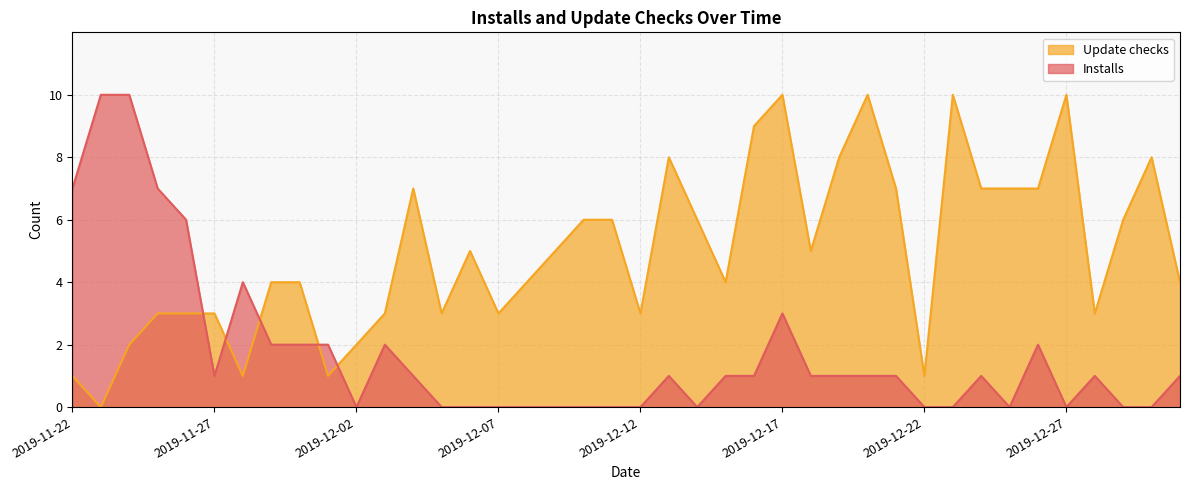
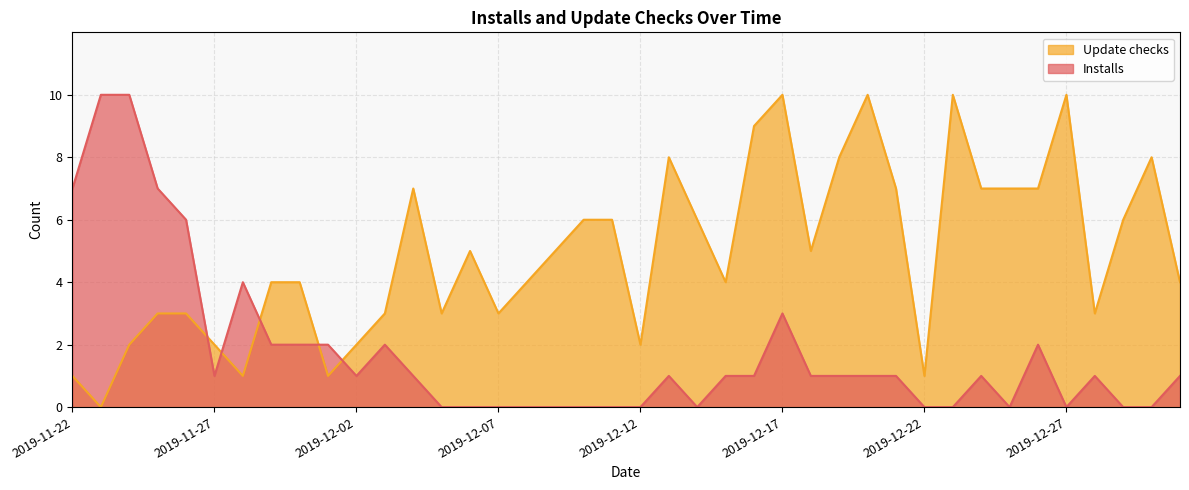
Update checks, 2019-11-27: 3 -> 2
Installs, 2019-12-02: 0 -> 1
Update checks, 2019-12-12: 3 -> 2
